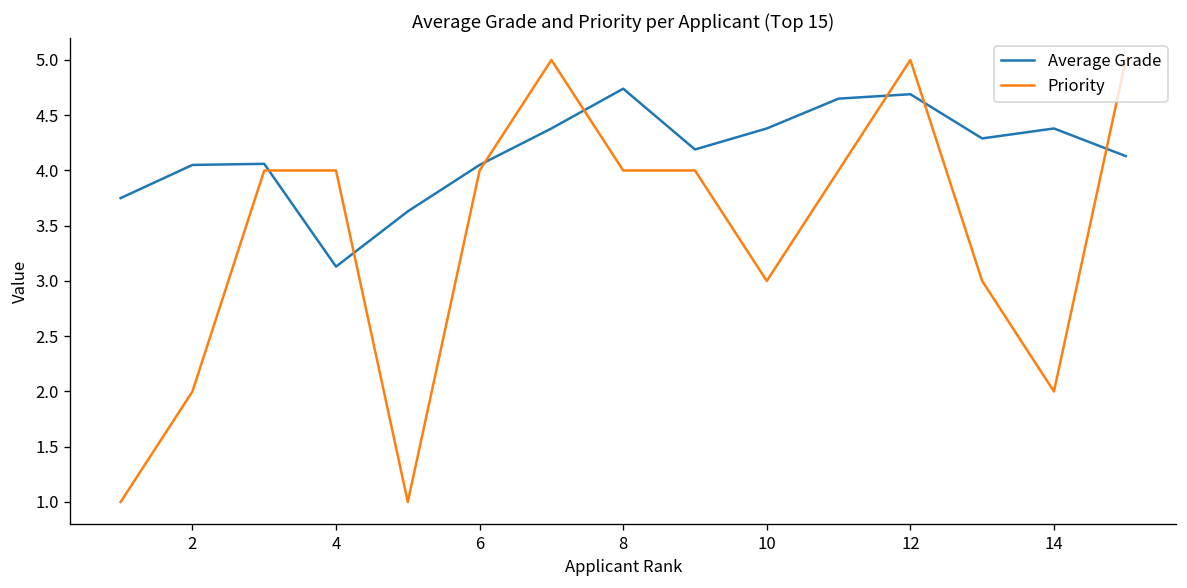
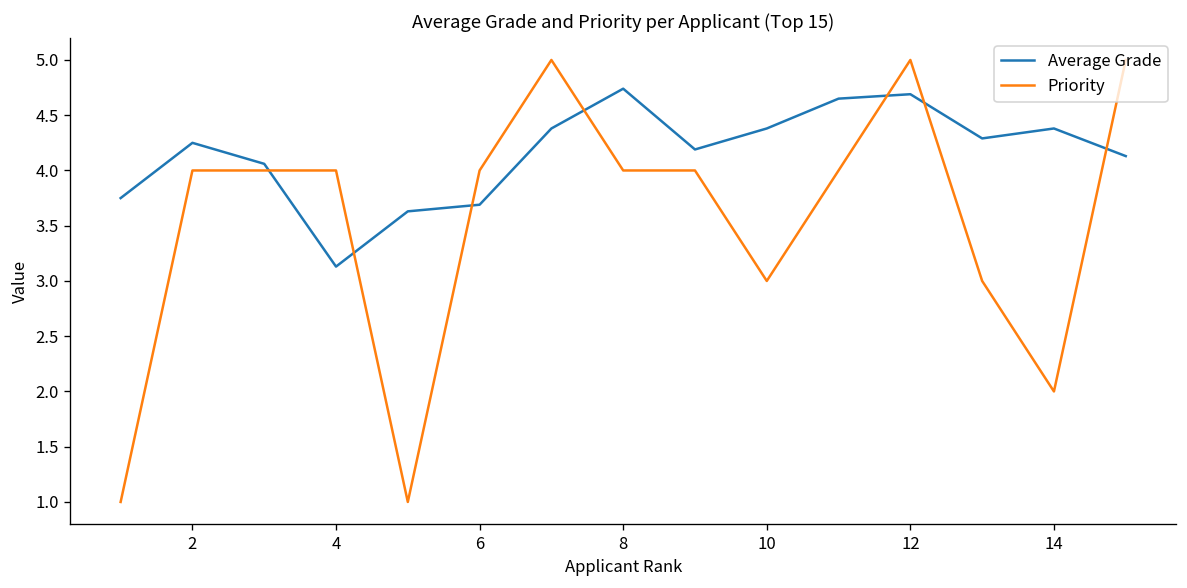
Average Grade, 2: 4.1 -> 4.3
Priority, 2: 2 -> 4
Average Grade, 6: 4.1 -> 3.7
